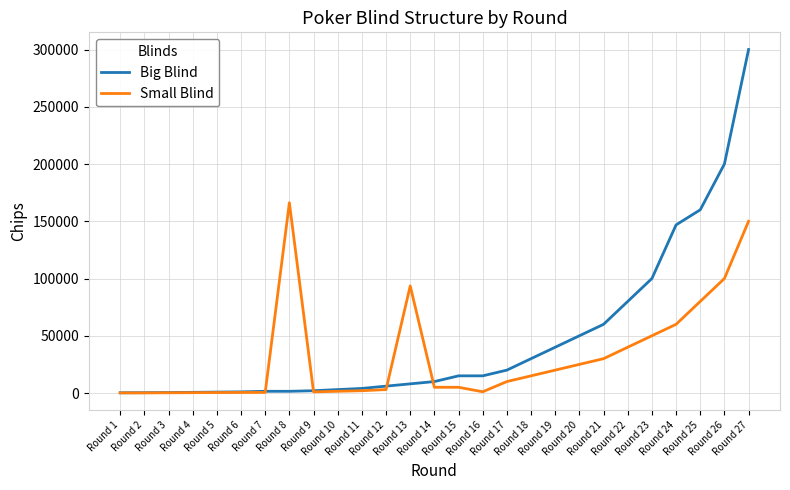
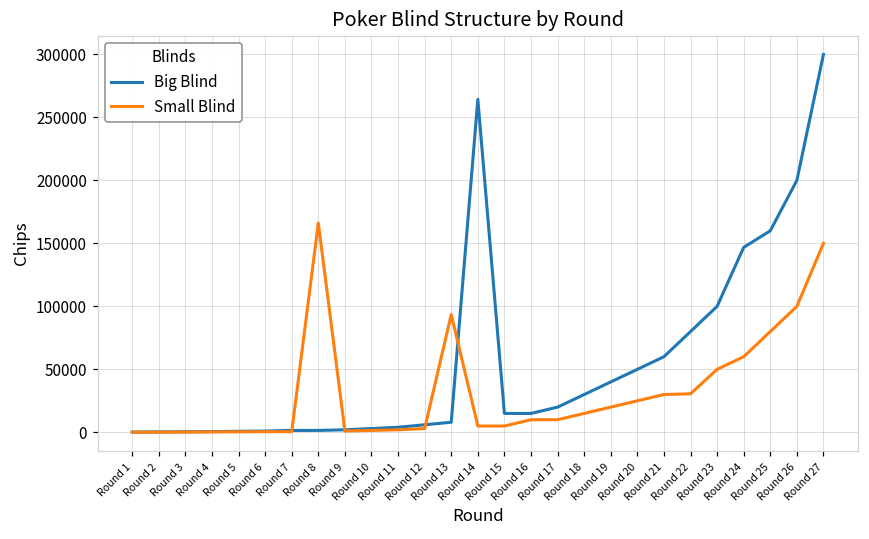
Big Blind, Round 14: 10000 -> 264000
Small Blind, Round 16: 1000 -> 10000
Small Blind, Round 22: 40000 -> 31000
